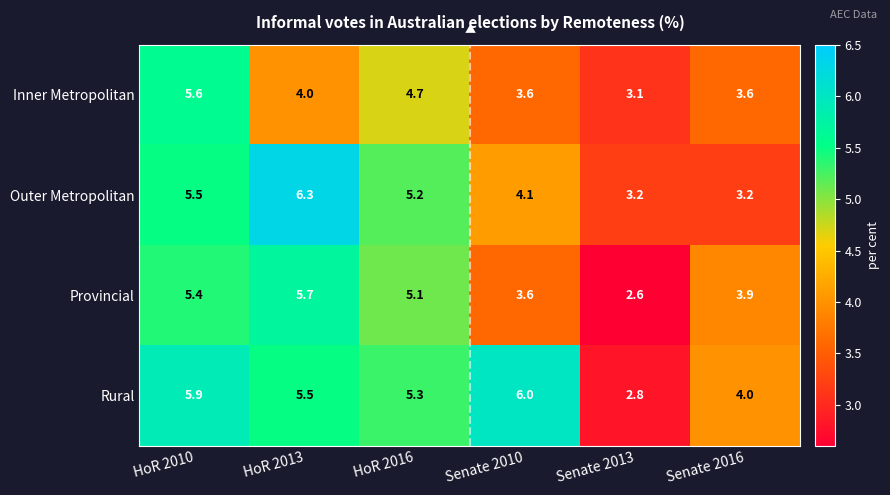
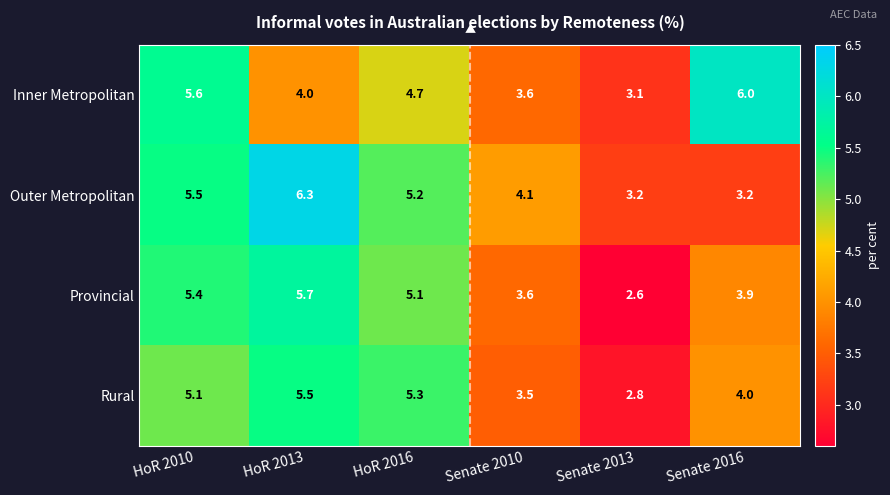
Inner Metropolitan, Senate 2016: 3.6 -> 6.0
Rural, HoR 2010: 5.9 -> 5.1
Rural, Senate 2010: 6.0 -> 3.5
